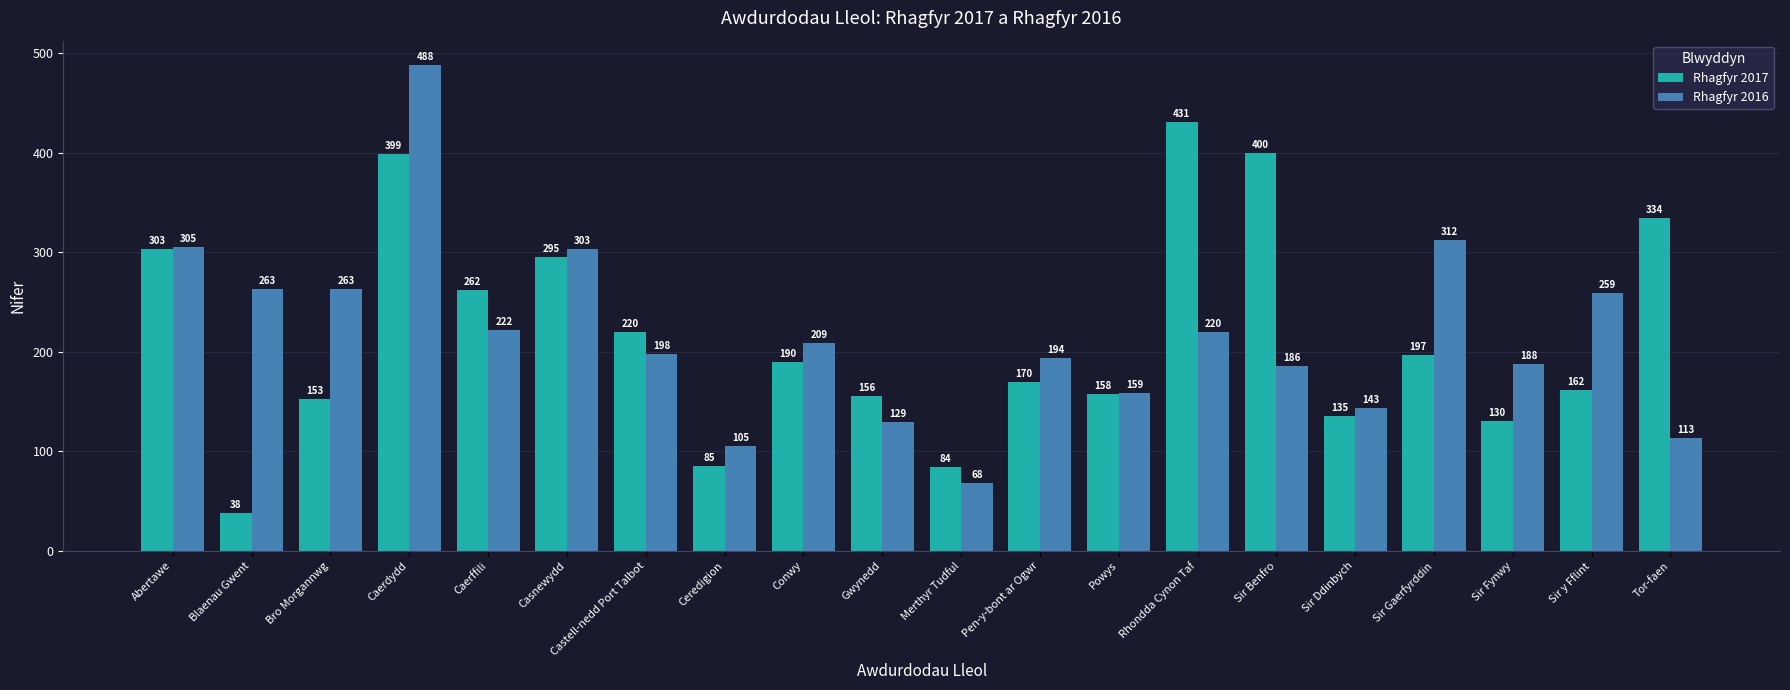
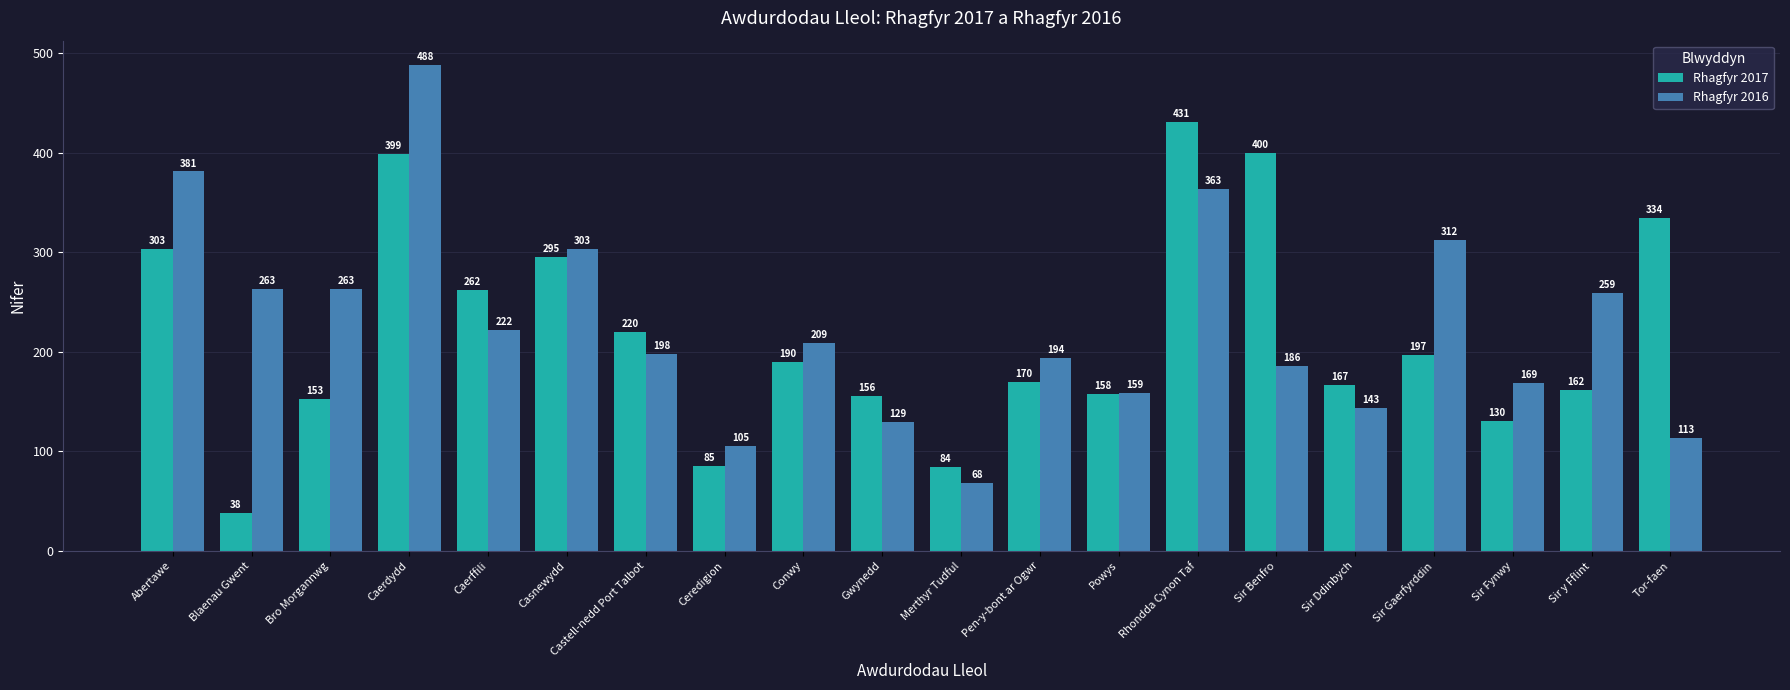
Rhagfyr 2016, Abertawe: 305 -> 381
Rhagfyr 2016, Rhondda Cynon Taf: 220 -> 363
Rhagfyr 2017, Sir Ddinbych: 135 -> 167
Rhagfyr 2016, Sir Fynwy: 188 -> 169
